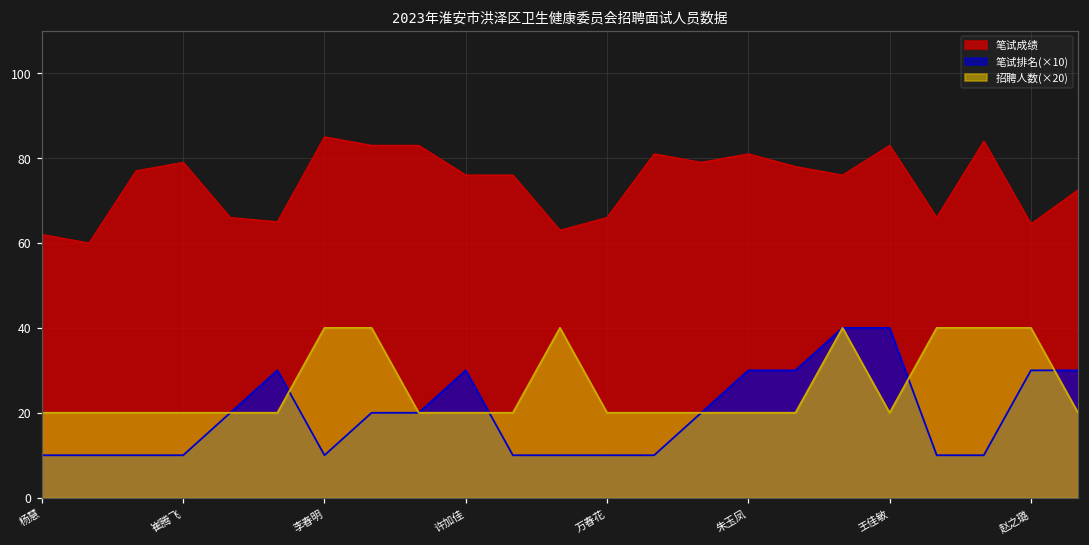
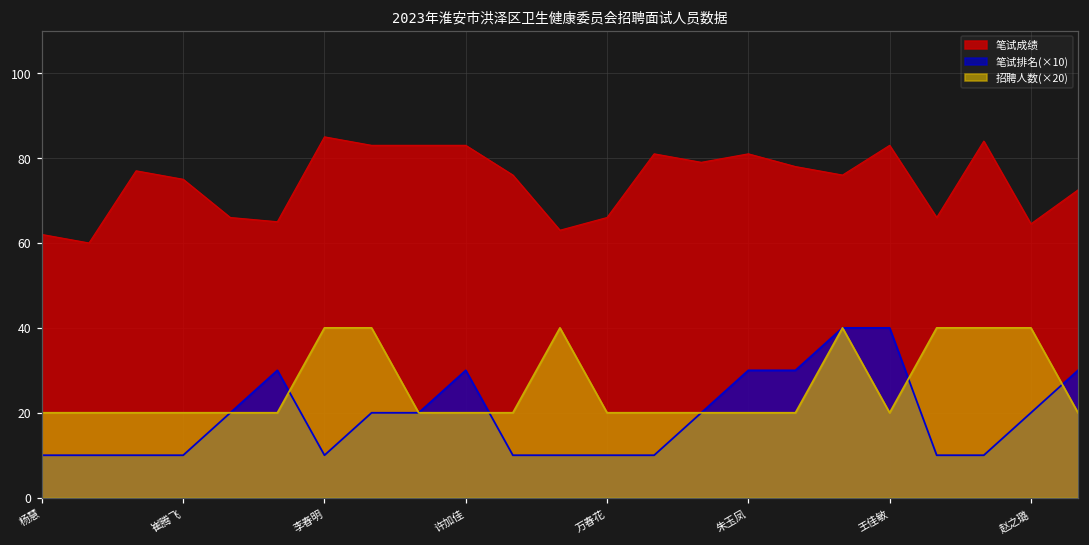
笔试成绩, 崔腾飞: 79 -> 75
笔试成绩, 许加佳: 76 -> 83
笔试排名(×10), 赵之璐: 30 -> 20
